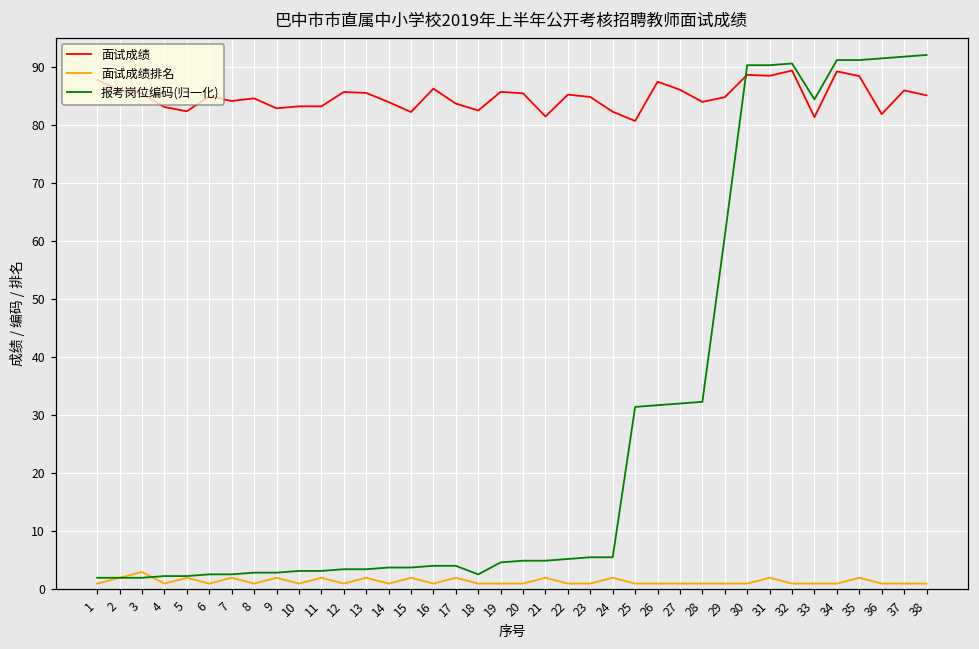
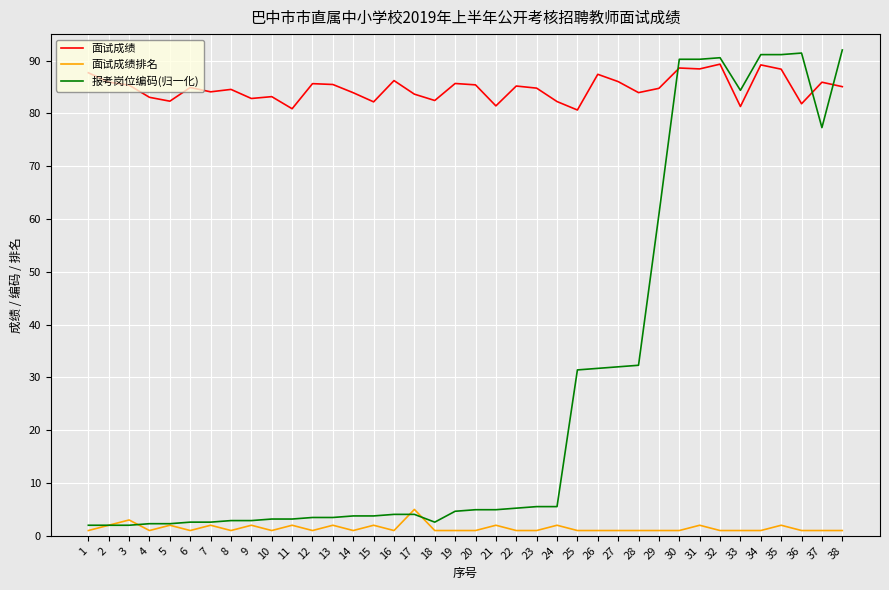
面试成绩, 11: 83 -> 81
面试成绩排名, 17: 2 -> 5
报考岗位编码(归一化), 37: 92 -> 77
